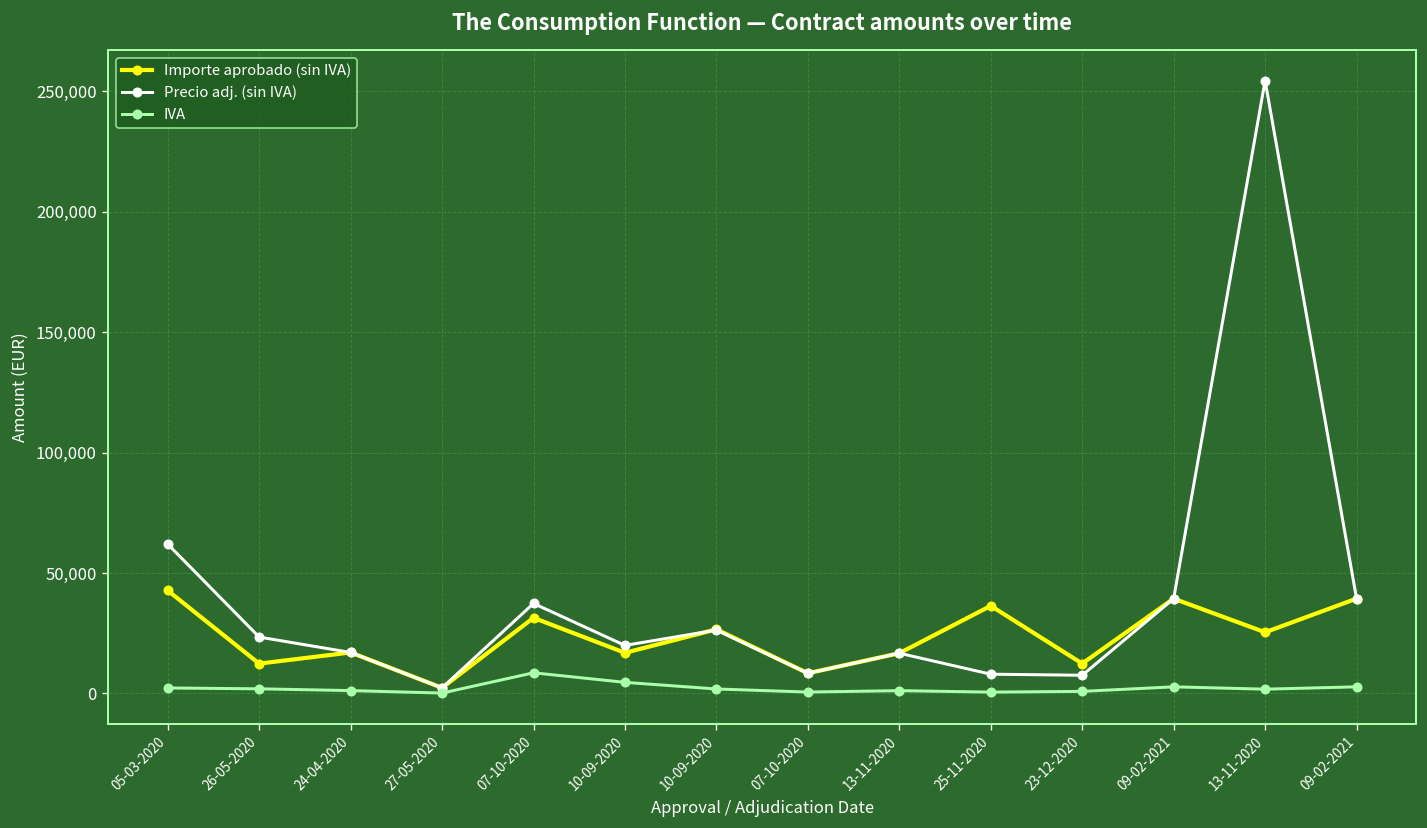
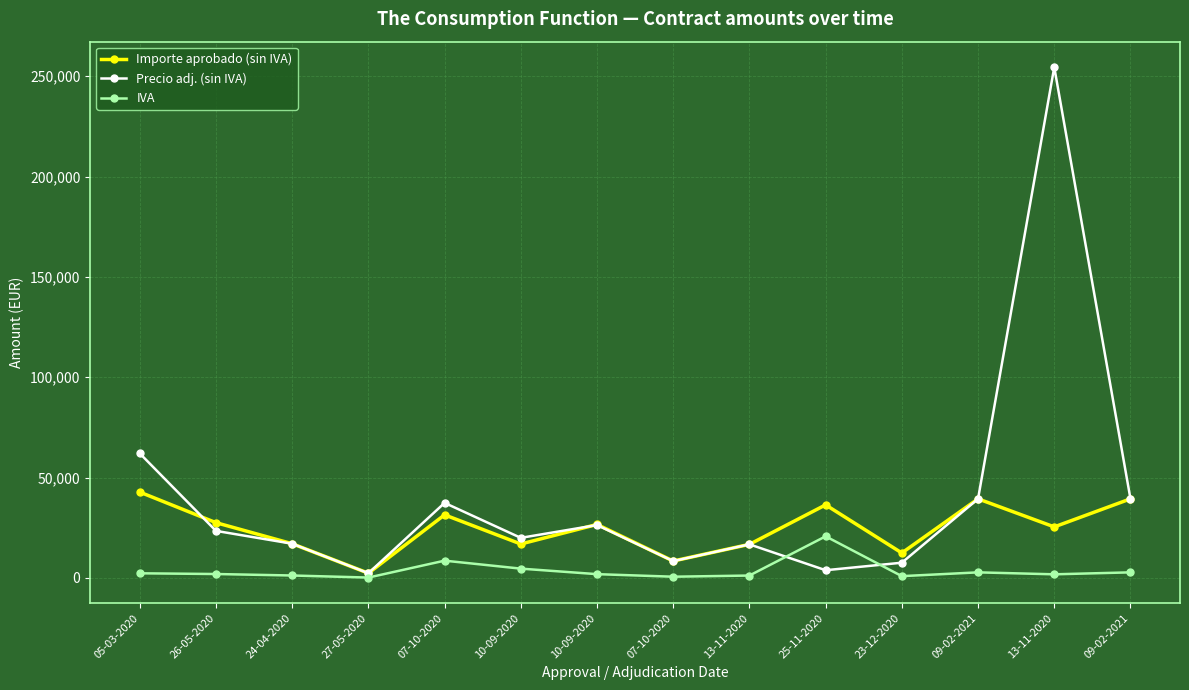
Importe aprobado (sin IVA), 26-05-2020: 12,000 -> 28,000
Precio adj. (sin IVA), 25-11-2020: 8,000 -> 4,000
IVA, 25-11-2020: 1,000 -> 21,000
